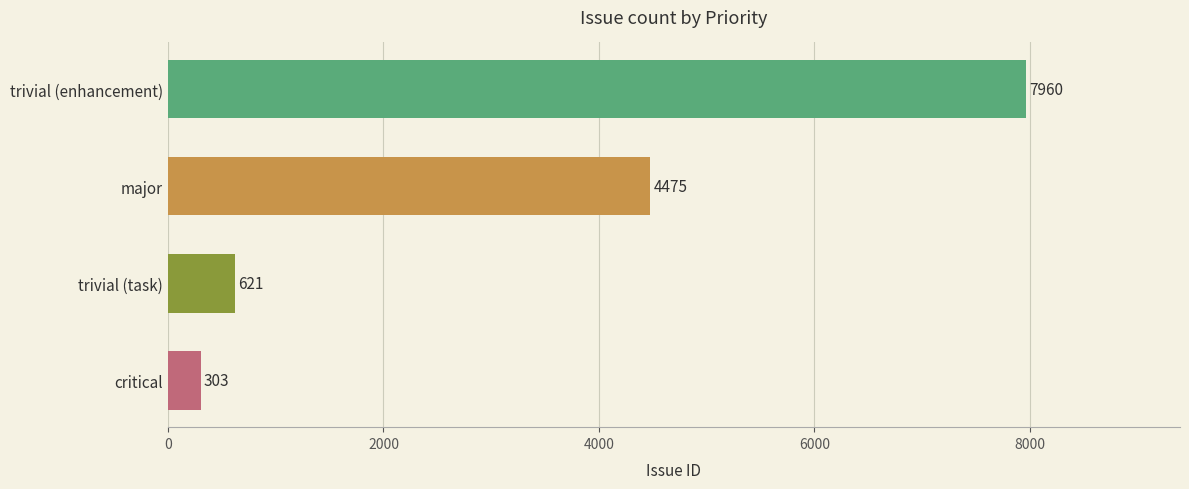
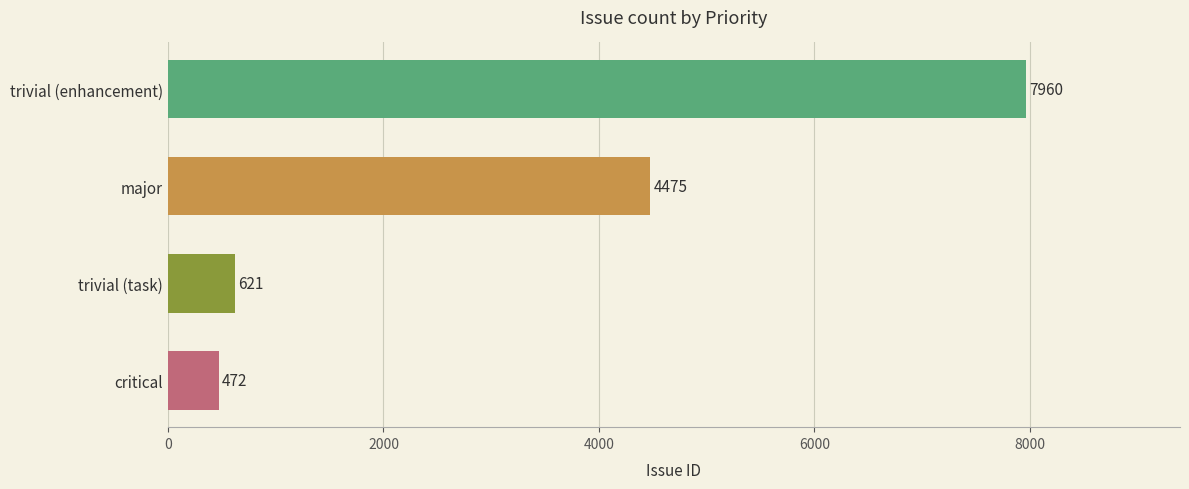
critical: 303 -> 472
